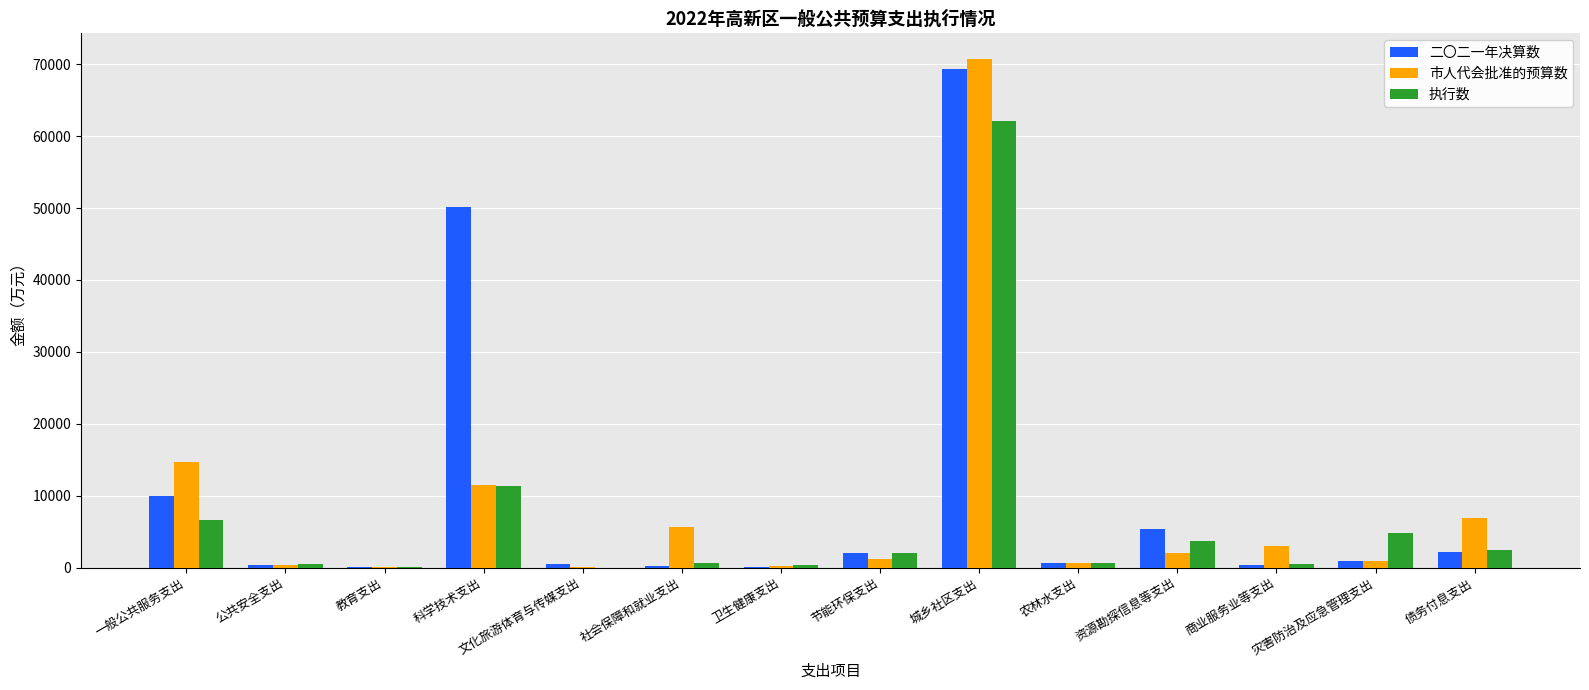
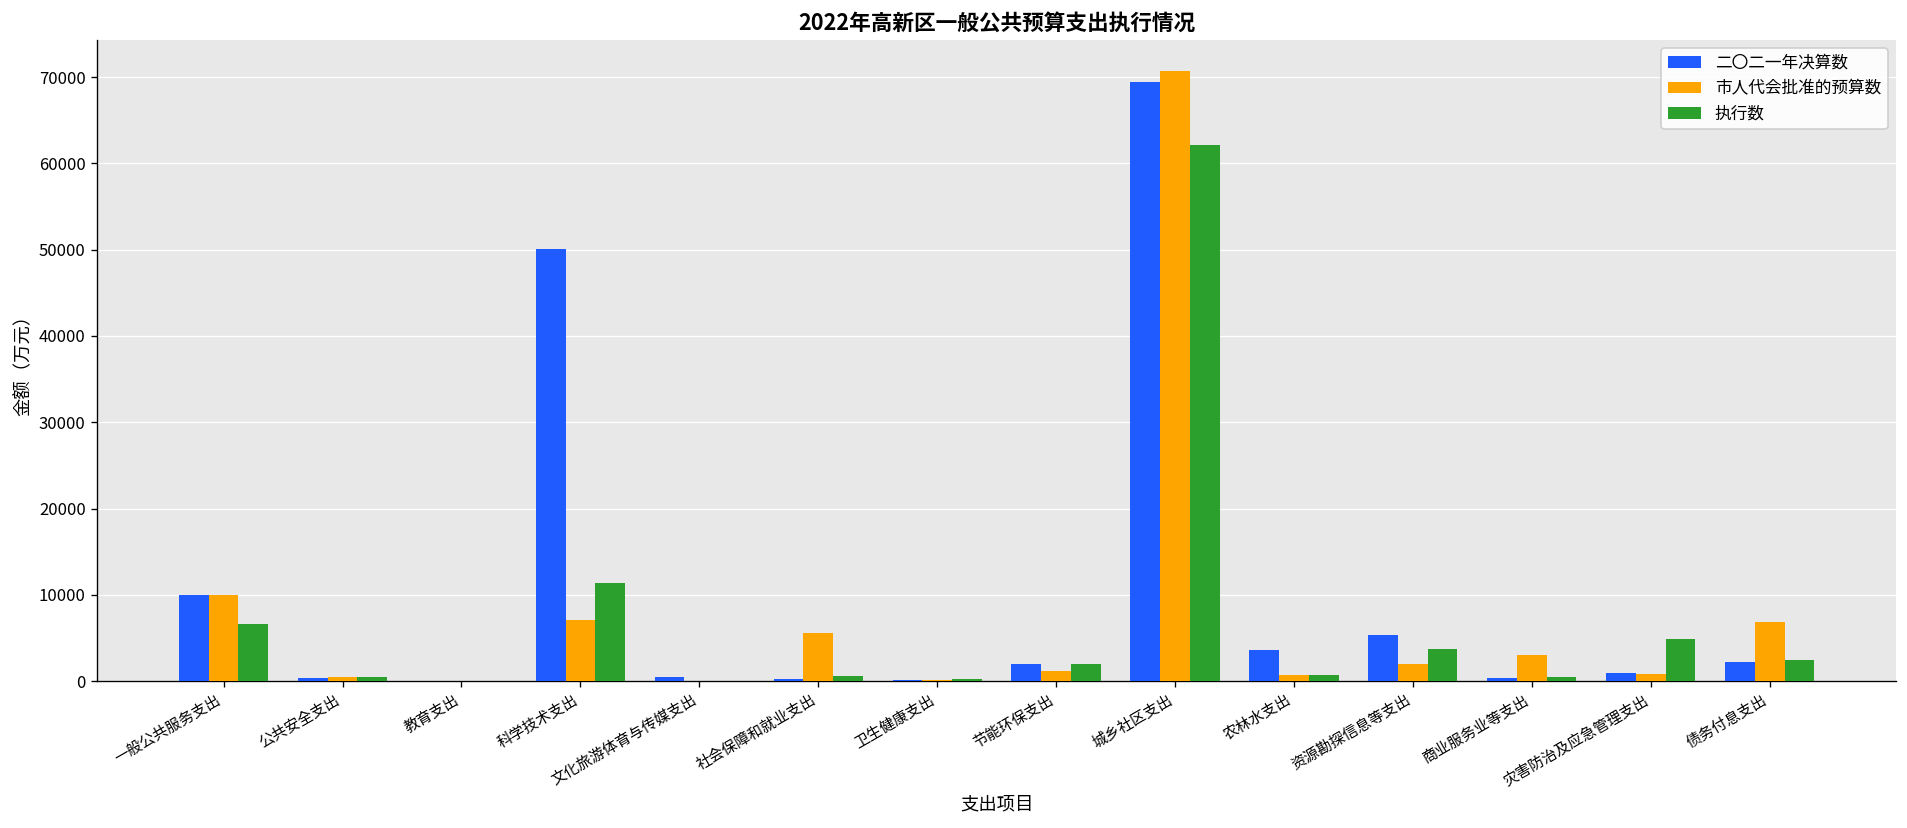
市人代会批准的预算数, 一般公共服务支出: 15000 -> 10000
市人代会批准的预算数, 科学技术支出: 11000 -> 7000
二〇二一年决算数, 农林水支出: 1000 -> 4000
